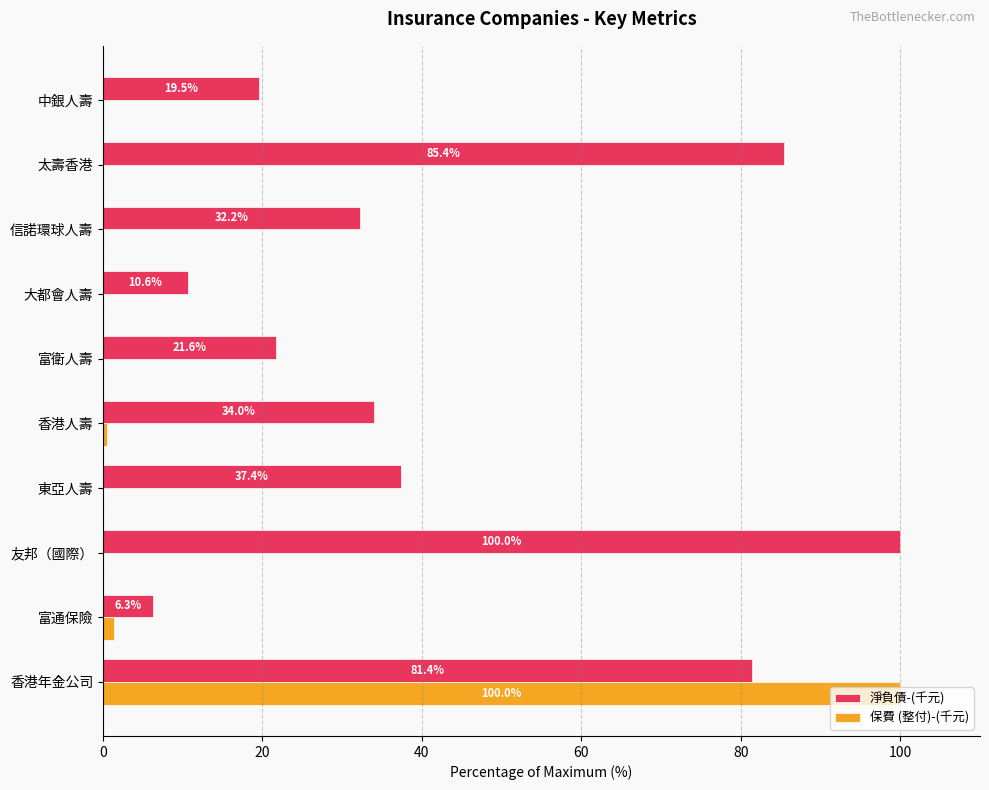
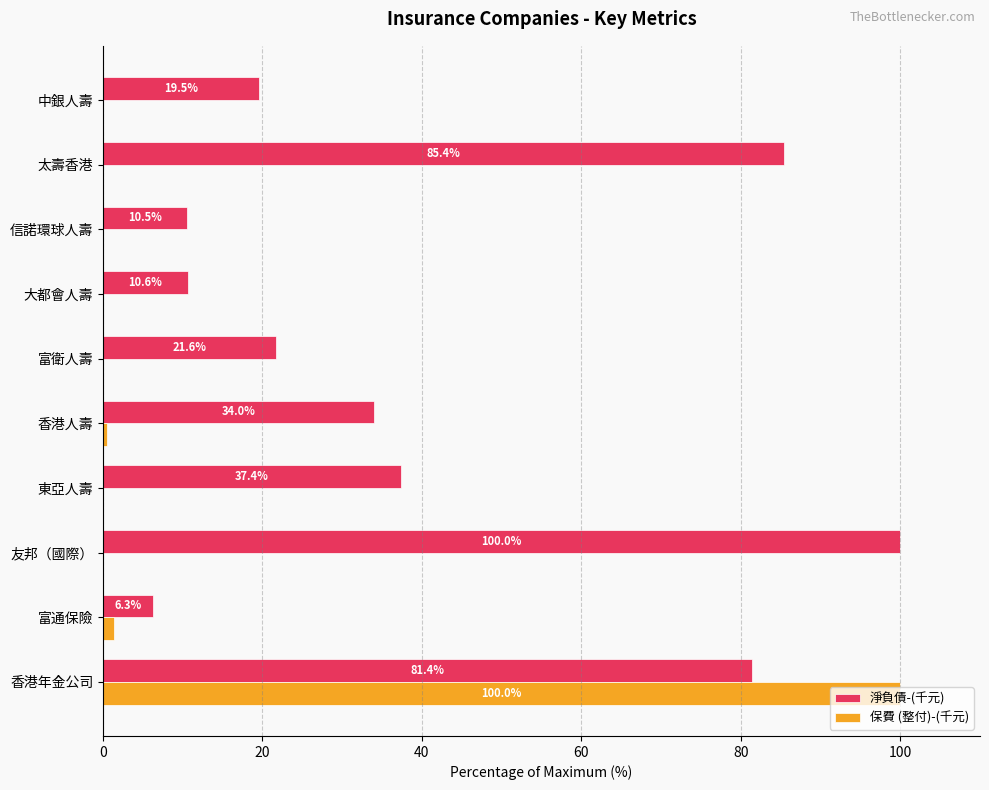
淨負債-(千元), 信諾環球人壽: 32.2% -> 10.5%
